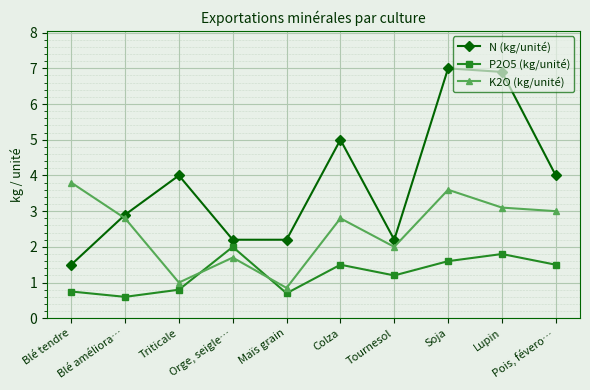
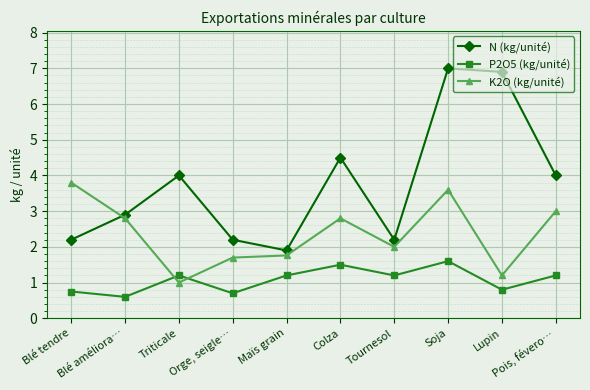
N (kg/unité), Blé tendre: 1.5 -> 2.2
P2O5 (kg/unité), Triticale: 0.8 -> 1.2
P2O5 (kg/unité), Orge, seigle…: 2.0 -> 0.7
N (kg/unité), Maïs grain: 2.2 -> 1.9
P2O5 (kg/unité), Maïs grain: 0.7 -> 1.2
K2O (kg/unité), Maïs grain: 0.9 -> 1.8
N (kg/unité), Colza: 5.0 -> 4.5
P2O5 (kg/unité), Lupin: 1.8 -> 0.8
K2O (kg/unité), Lupin: 3.1 -> 1.2
P2O5 (kg/unité), Pois, févero…: 1.5 -> 1.2
